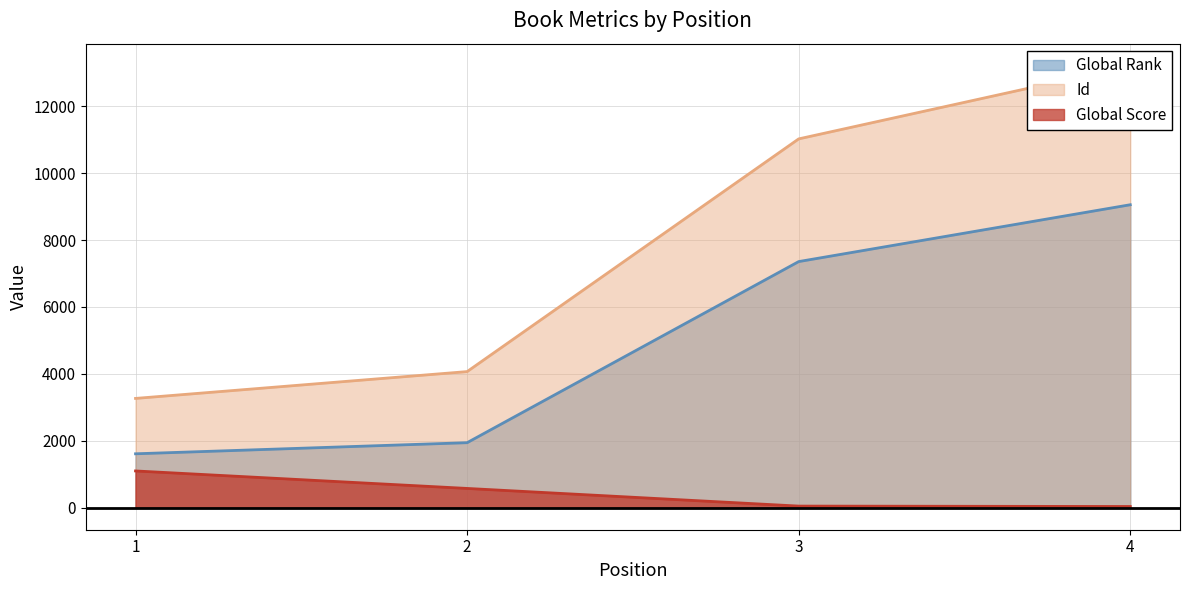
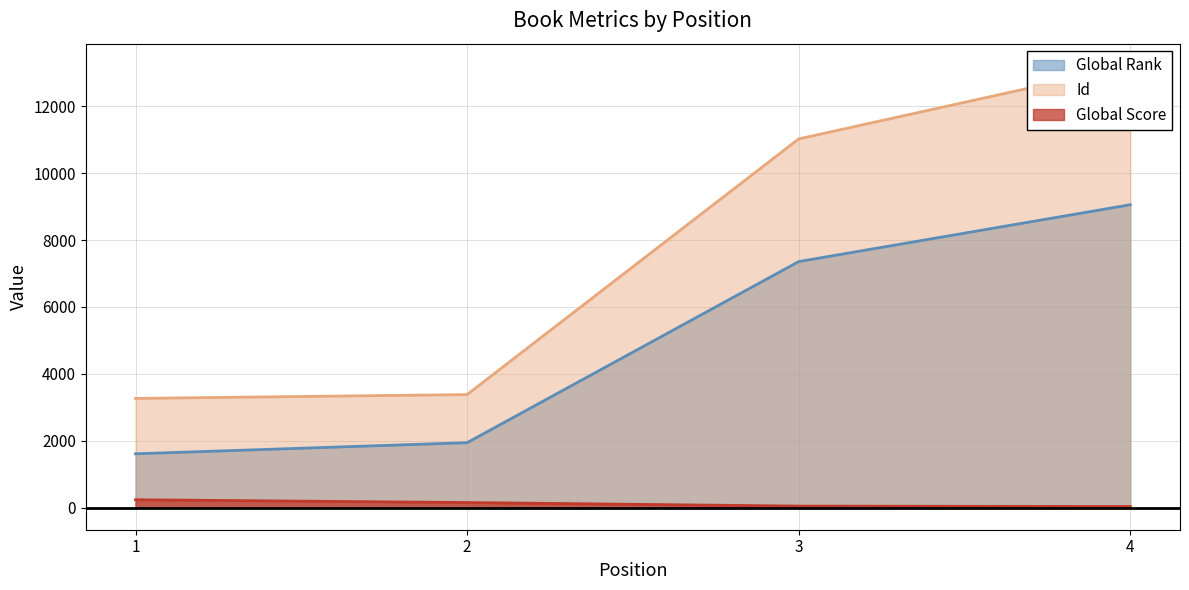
Global Score, 1: 1100 -> 200
Id, 2: 4100 -> 3400
Global Score, 2: 600 -> 200
